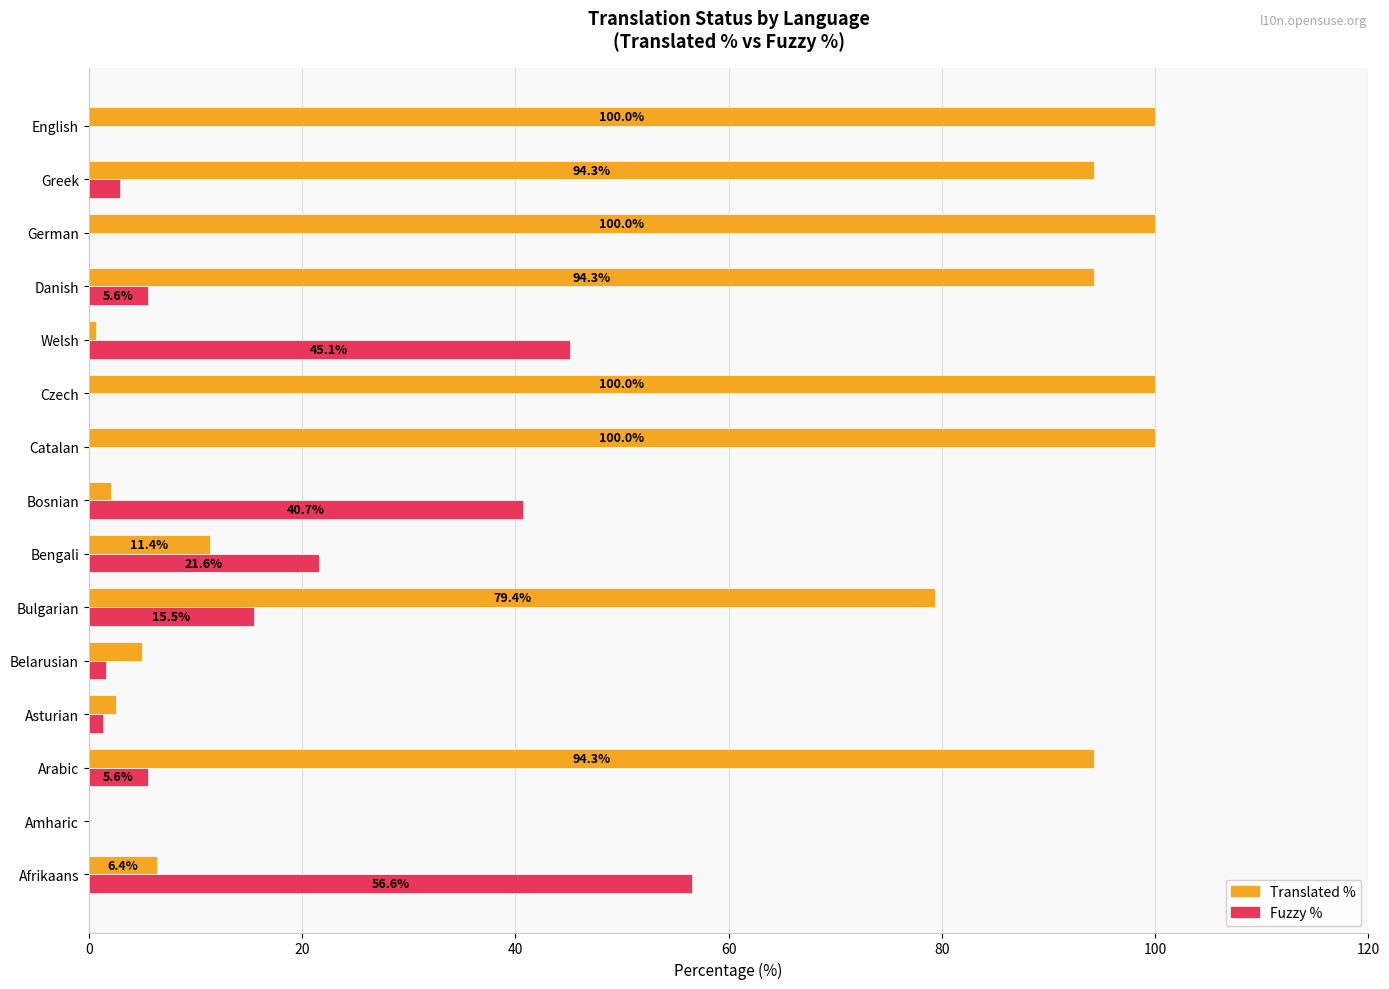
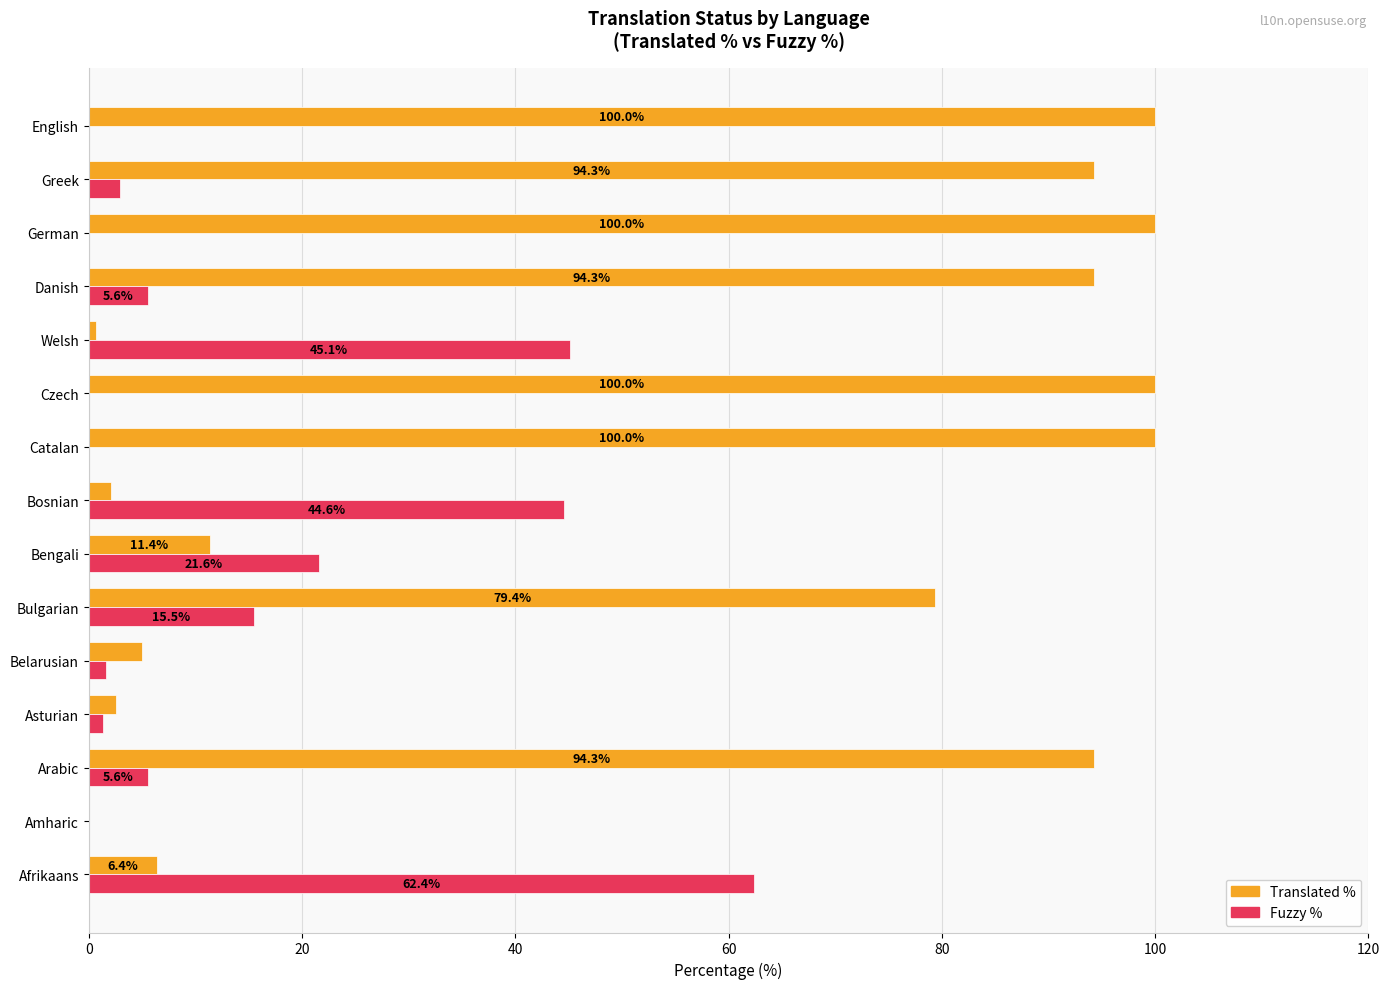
Fuzzy %, Bosnian: 40.7% -> 44.6%
Fuzzy %, Afrikaans: 56.6% -> 62.4%
